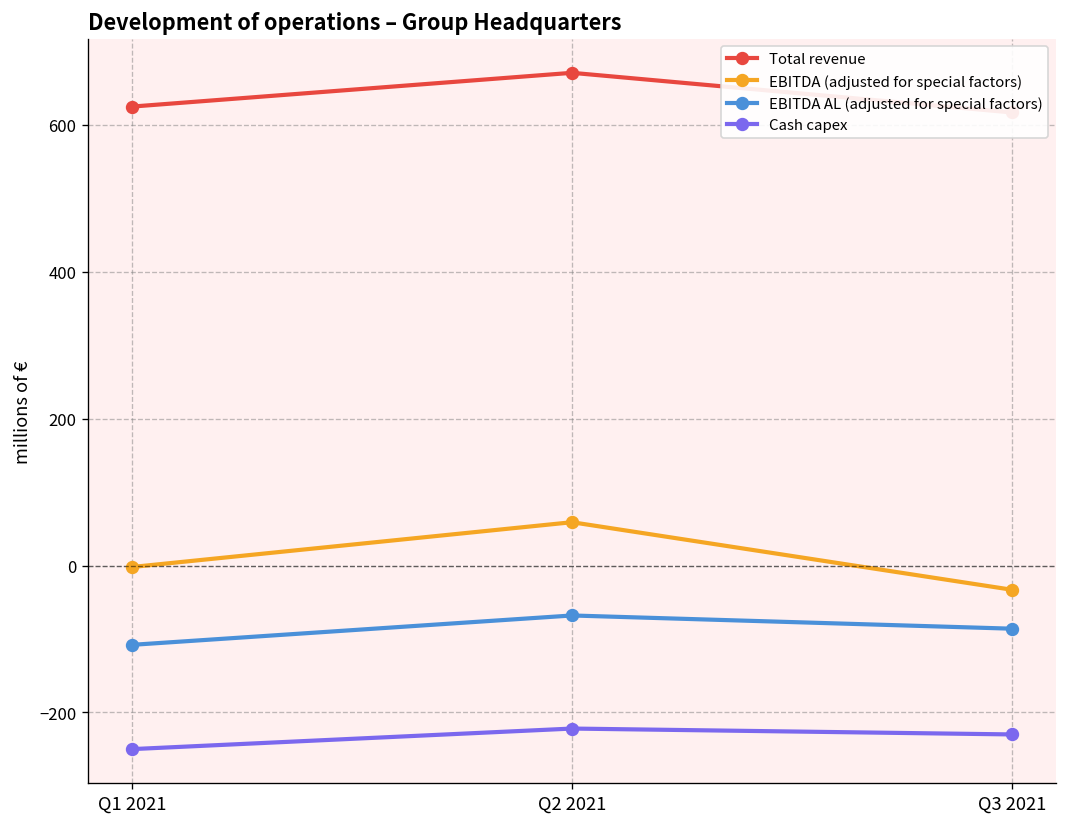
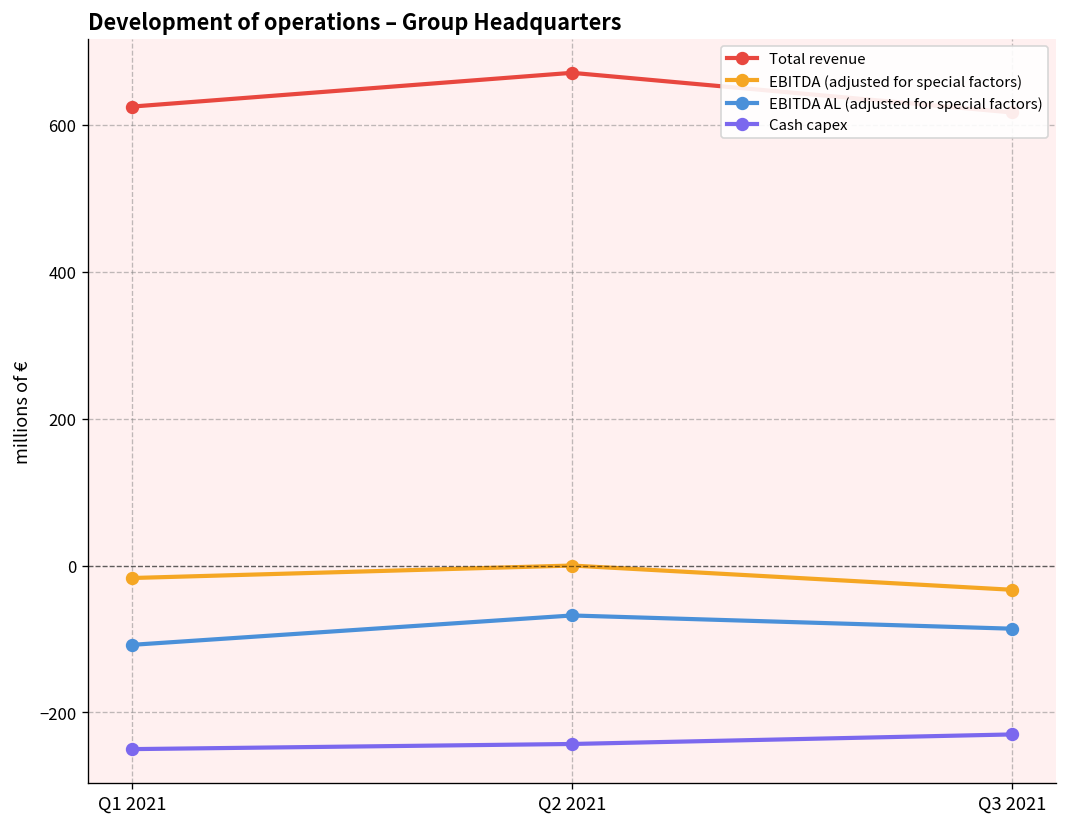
EBITDA (adjusted for special factors), Q1 2021: 0 -> -20
EBITDA (adjusted for special factors), Q2 2021: 60 -> 0
Cash capex, Q2 2021: -220 -> -240
